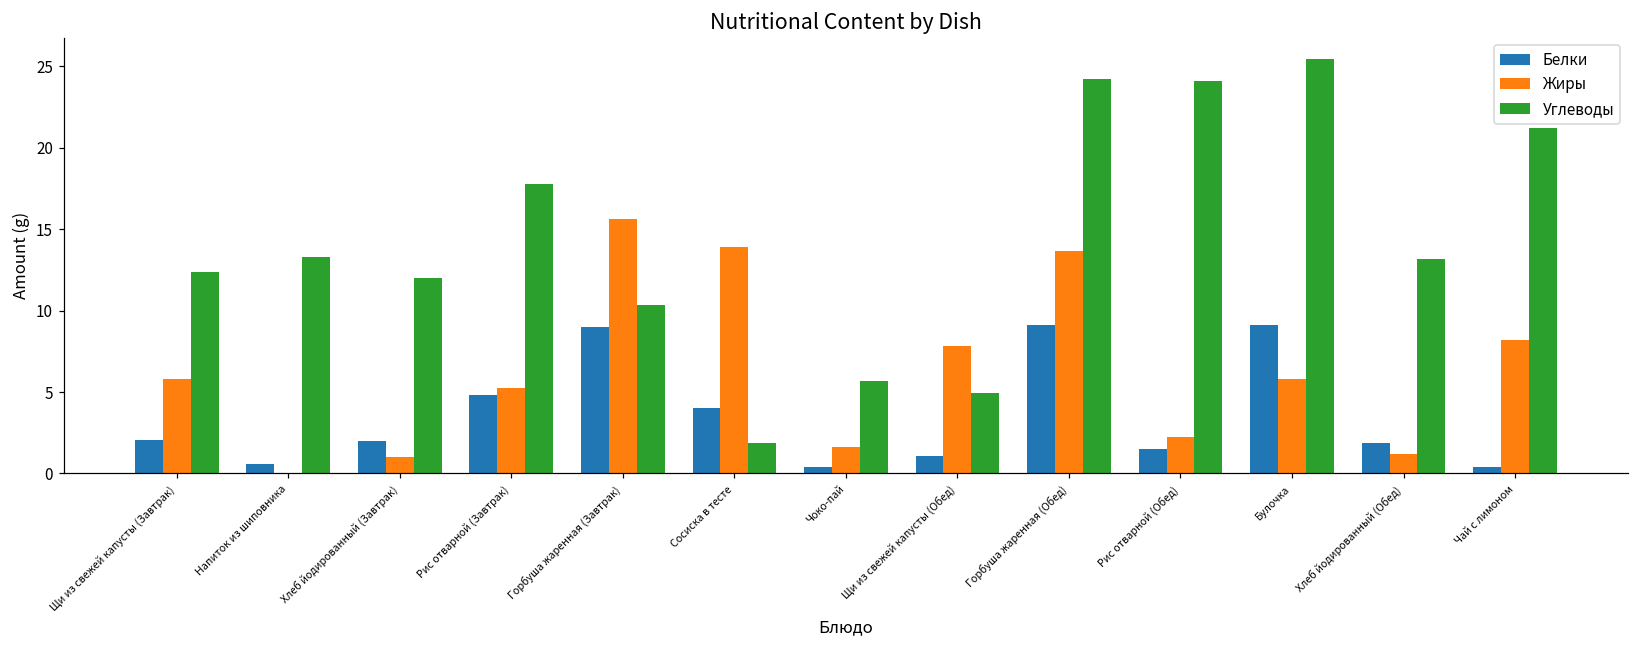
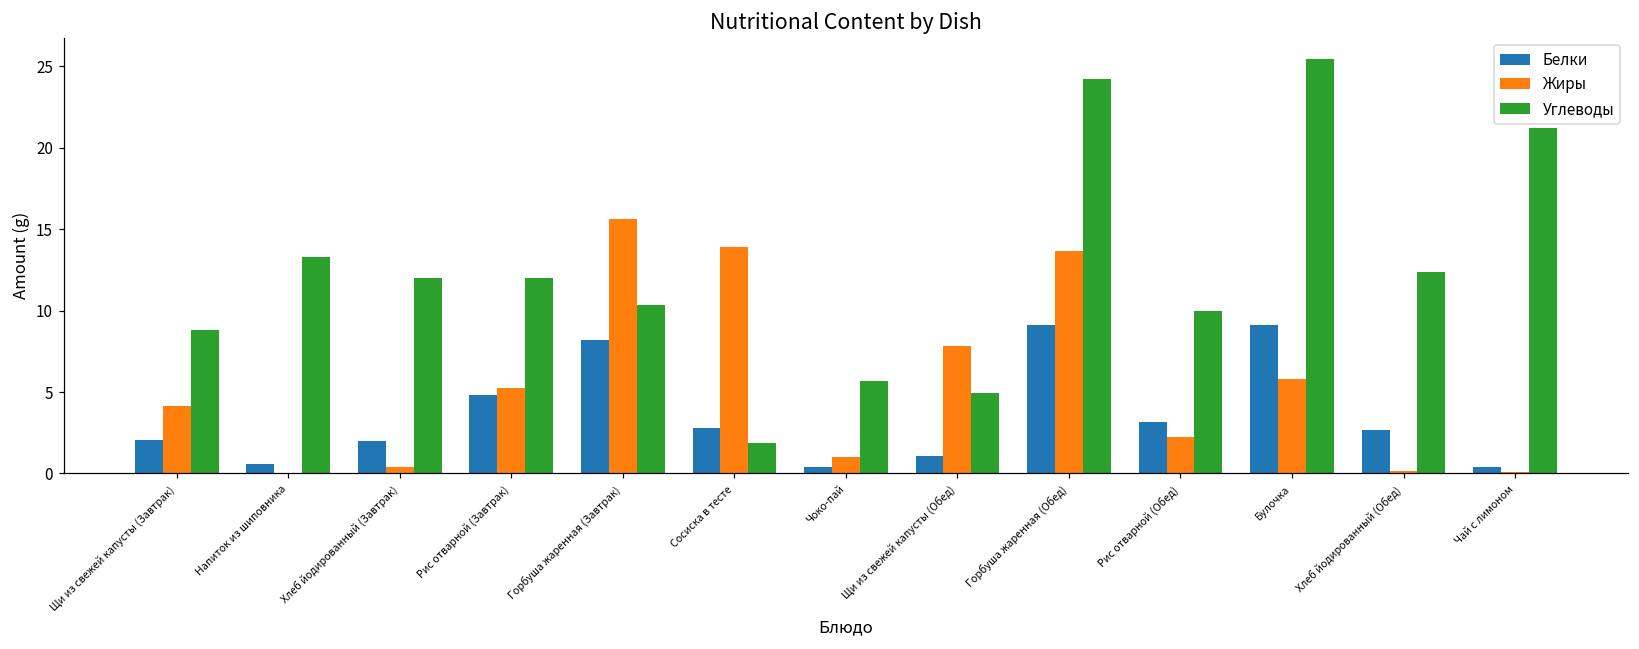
Жиры, Щи из свежей капусты (Завтрак): 5.8 -> 4.2
Углеводы, Щи из свежей капусты (Завтрак): 12.4 -> 8.8
Жиры, Хлеб йодированный (Завтрак): 1.0 -> 0.4
Углеводы, Рис отварной (Завтрак): 17.8 -> 12.0
Белки, Горбуша жаренная (Завтрак): 9.0 -> 8.2
Белки, Сосиска в тесте: 4.0 -> 2.8
Жиры, Чоко-пай: 1.6 -> 1.0
Белки, Рис отварной (Обед): 1.5 -> 3.2
Углеводы, Рис отварной (Обед): 24.1 -> 10.0
Белки, Хлеб йодированный (Обед): 1.9 -> 2.7
Жиры, Хлеб йодированный (Обед): 1.2 -> 0.2
Углеводы, Хлеб йодированный (Обед): 13.1 -> 12.4
Жиры, Чай с лимоном: 8.2 -> 0.1
